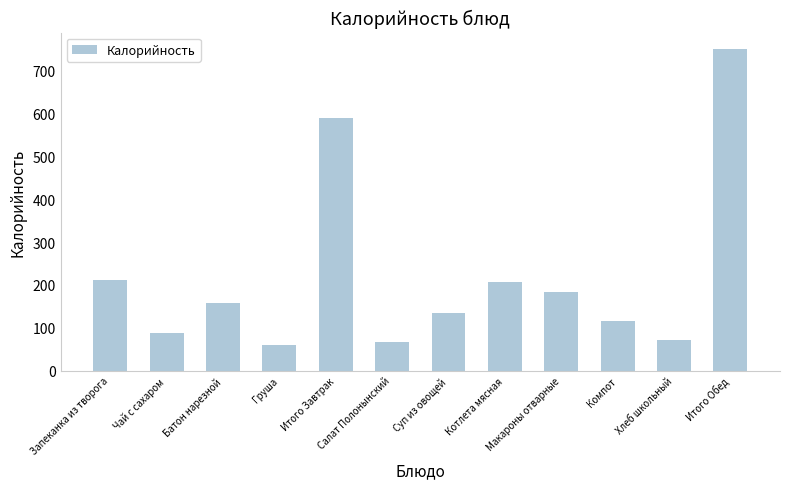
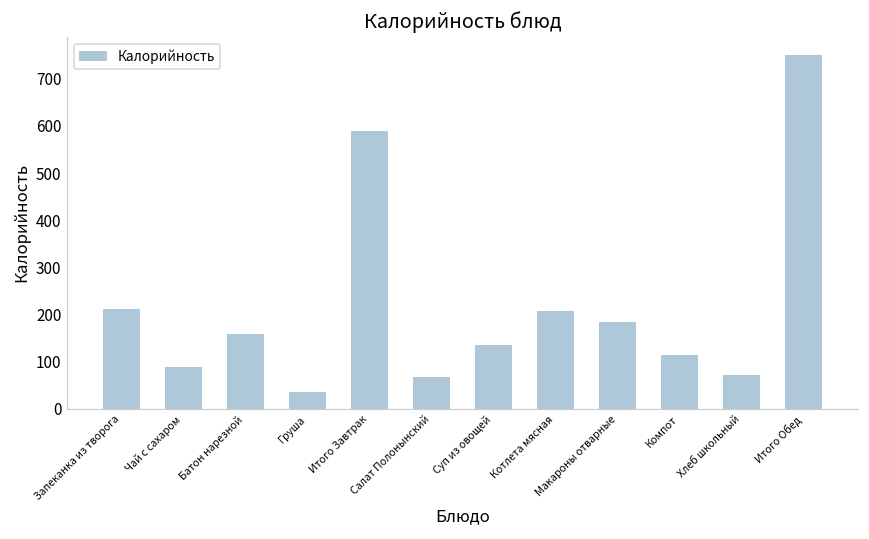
Груша: 60 -> 40
